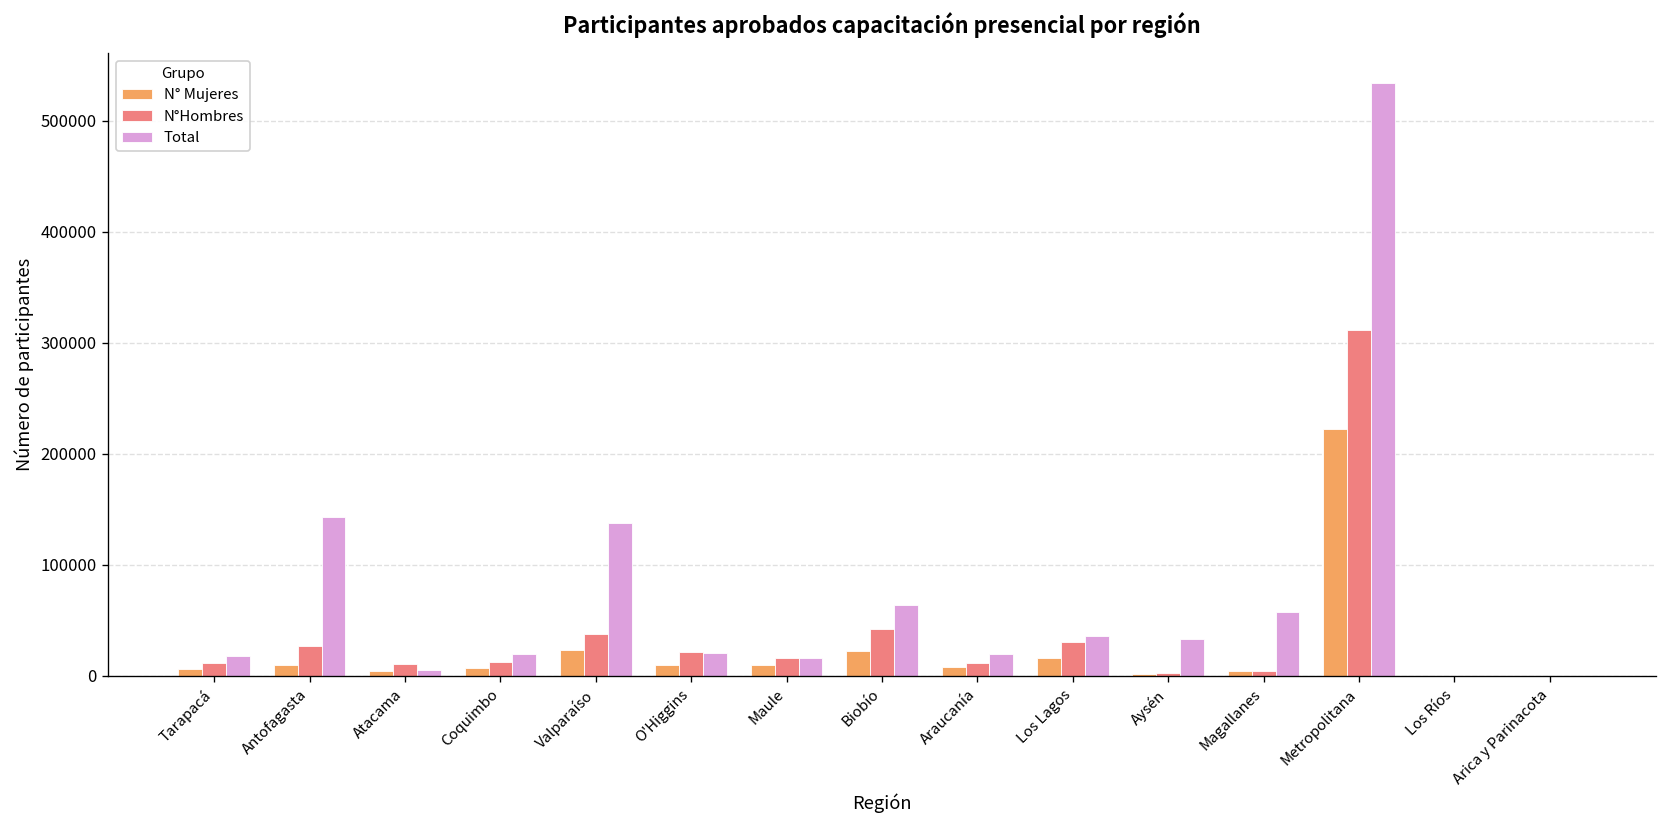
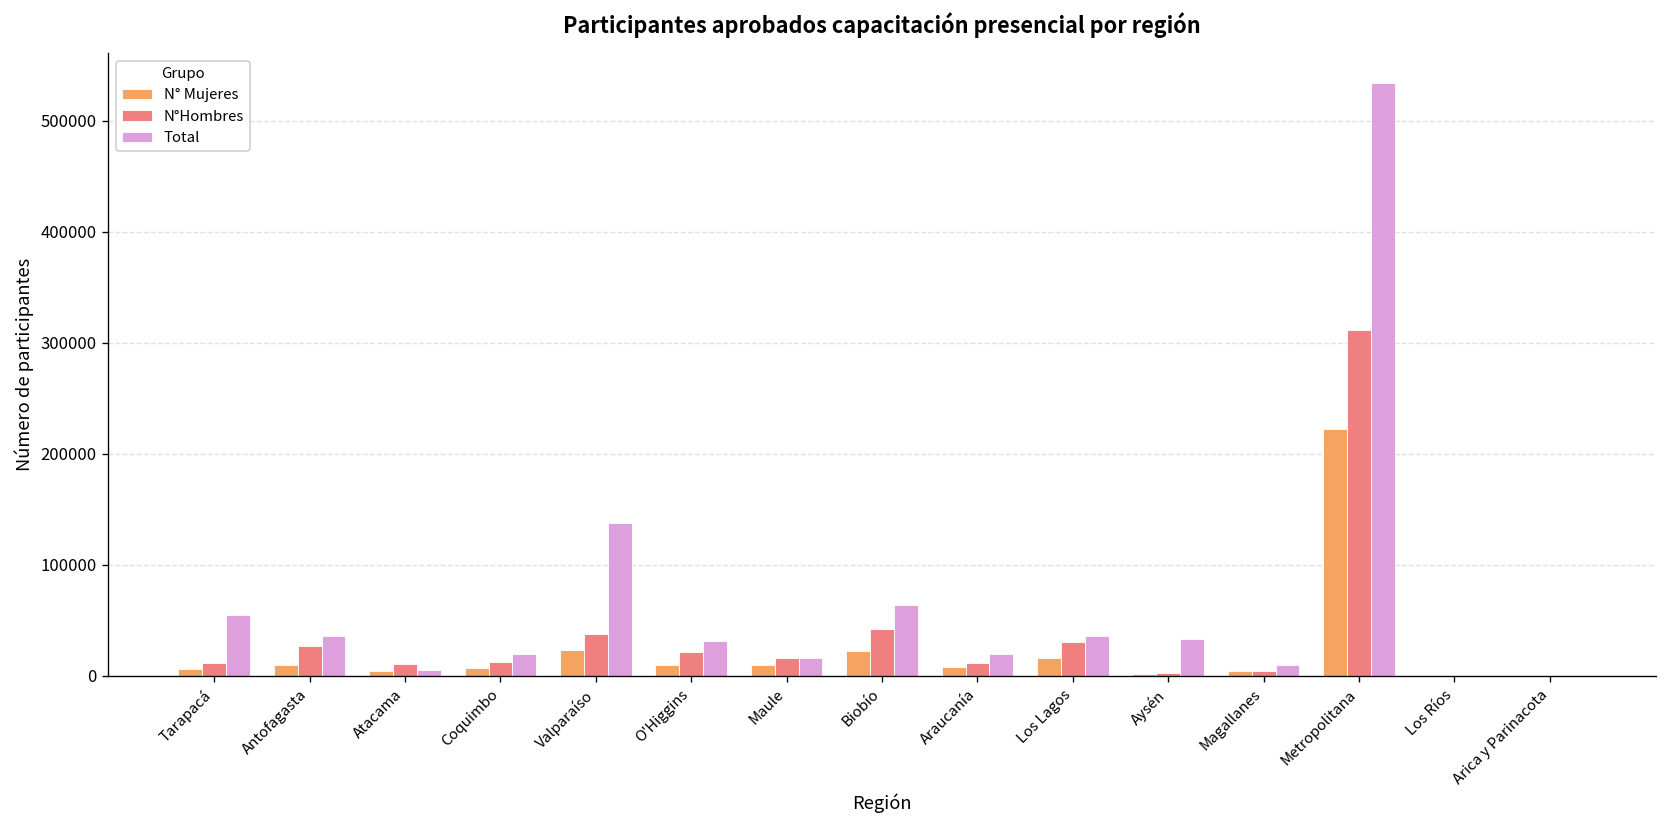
Total, Tarapacá: 20000 -> 50000
Total, Antofagasta: 140000 -> 40000
Total, O'Higgins: 20000 -> 30000
Total, Magallanes: 60000 -> 10000
